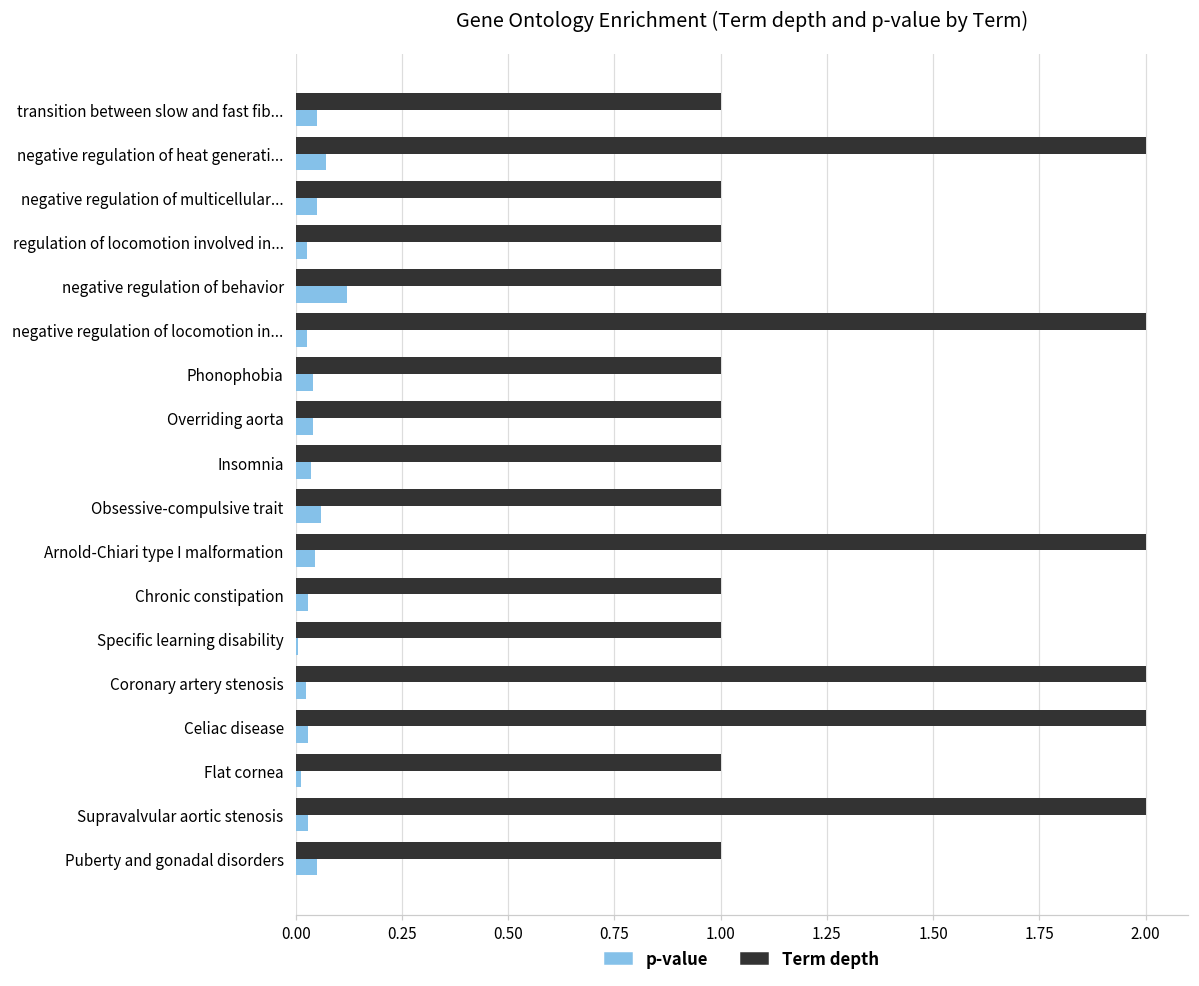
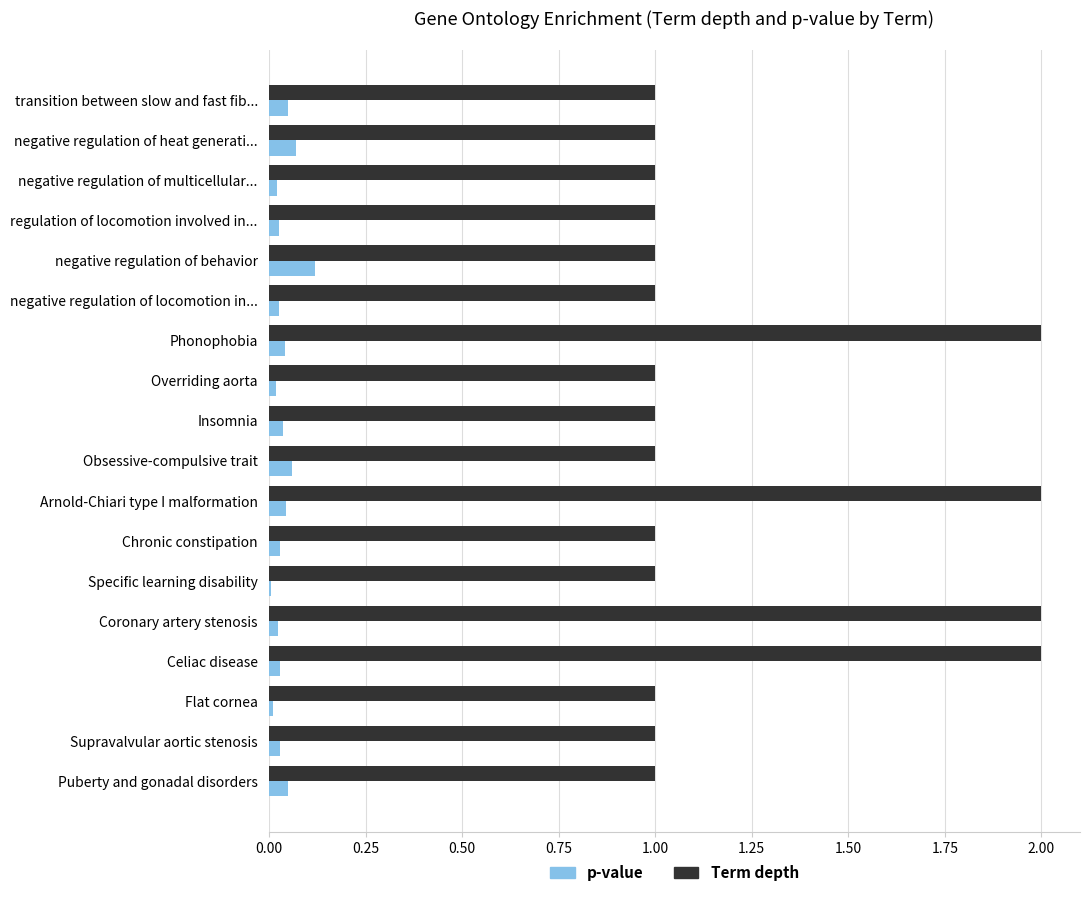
Term depth, negative regulation of heat generati...: 2 -> 1
p-value, negative regulation of multicellular...: 0.05 -> 0.02
Term depth, negative regulation of locomotion in...: 2 -> 1
Term depth, Phonophobia: 1 -> 2
p-value, Overriding aorta: 0.04 -> 0.02
Term depth, Supravalvular aortic stenosis: 2 -> 1
